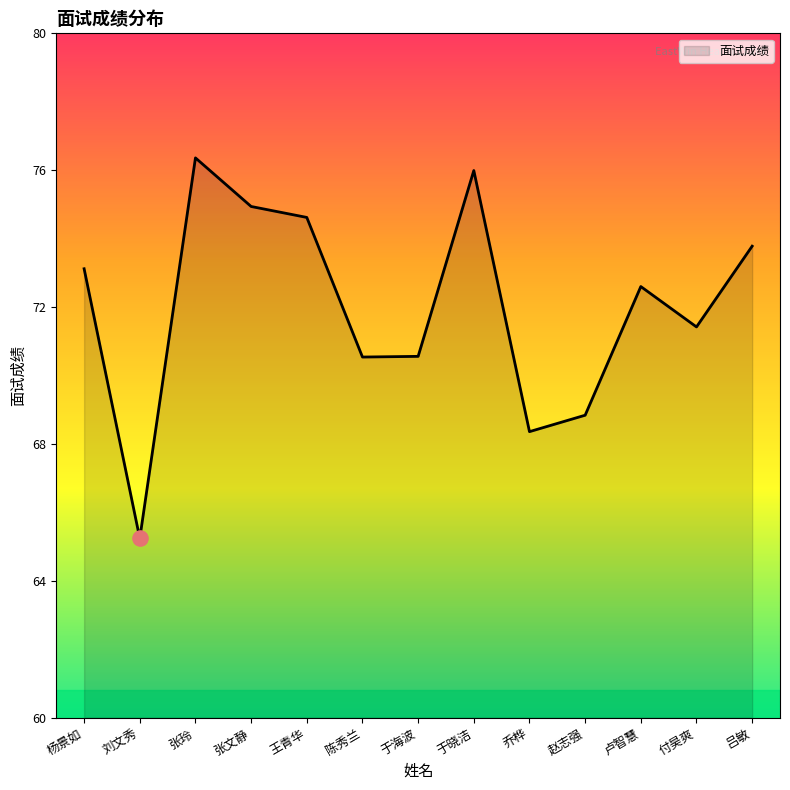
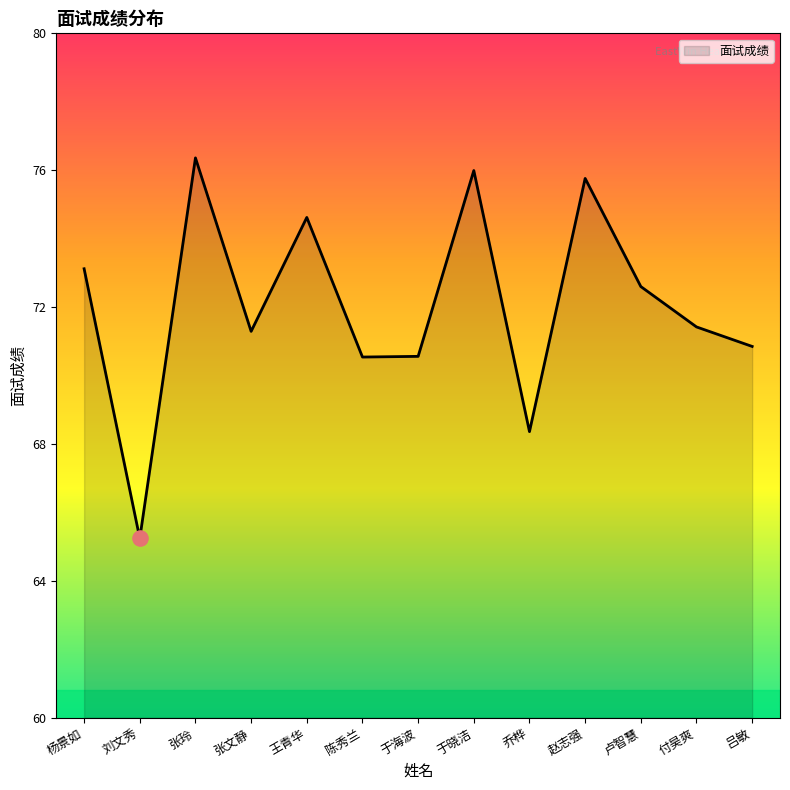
面试成绩, 张文静: 74.9 -> 71.3
面试成绩, 赵志强: 68.8 -> 75.8
面试成绩, 吕敏: 73.8 -> 70.9
